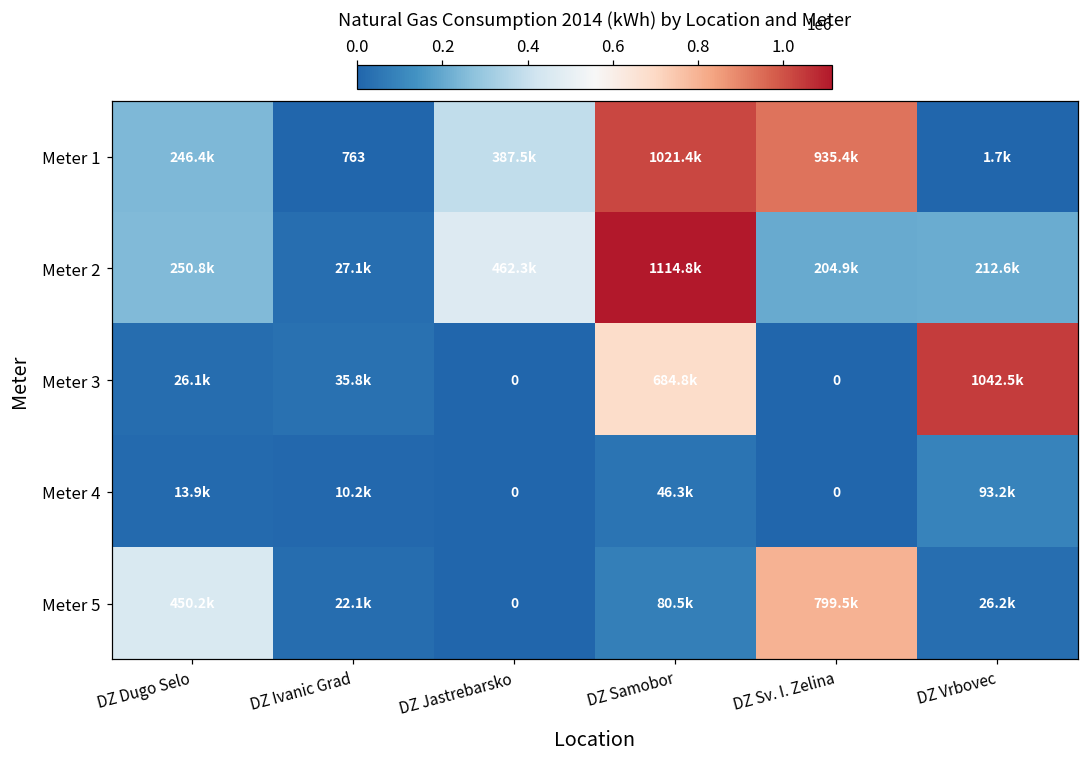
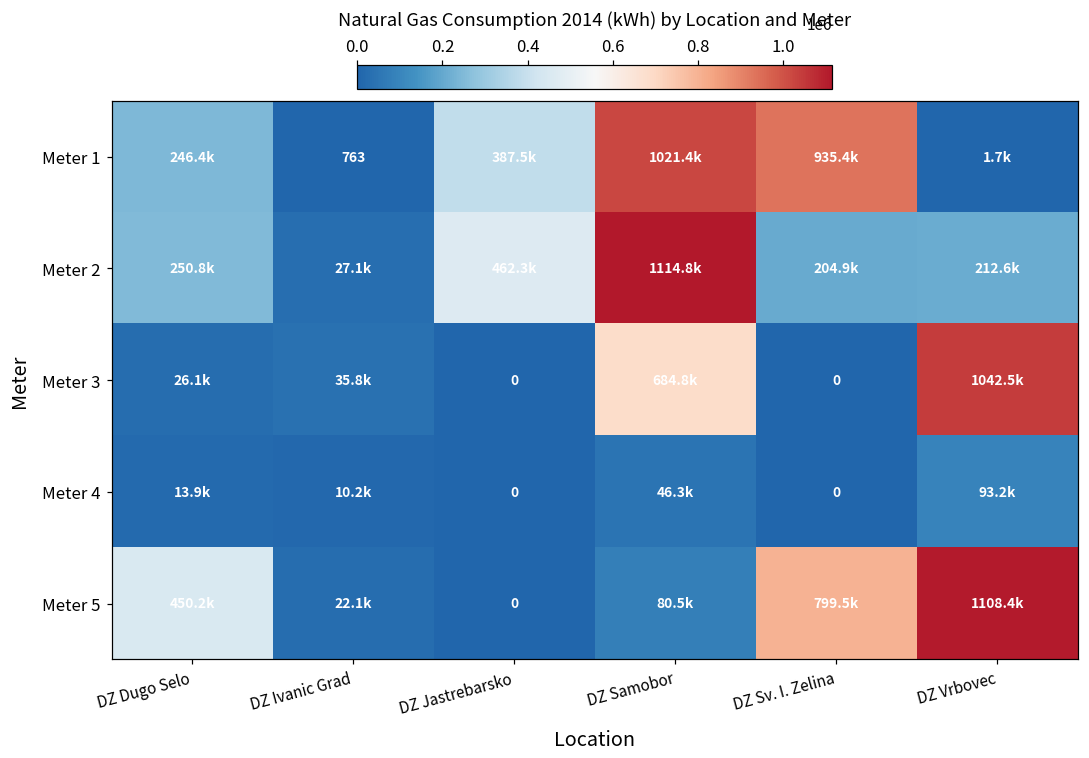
Meter 5, DZ Vrbovec: 26.2k -> 1108.4k
